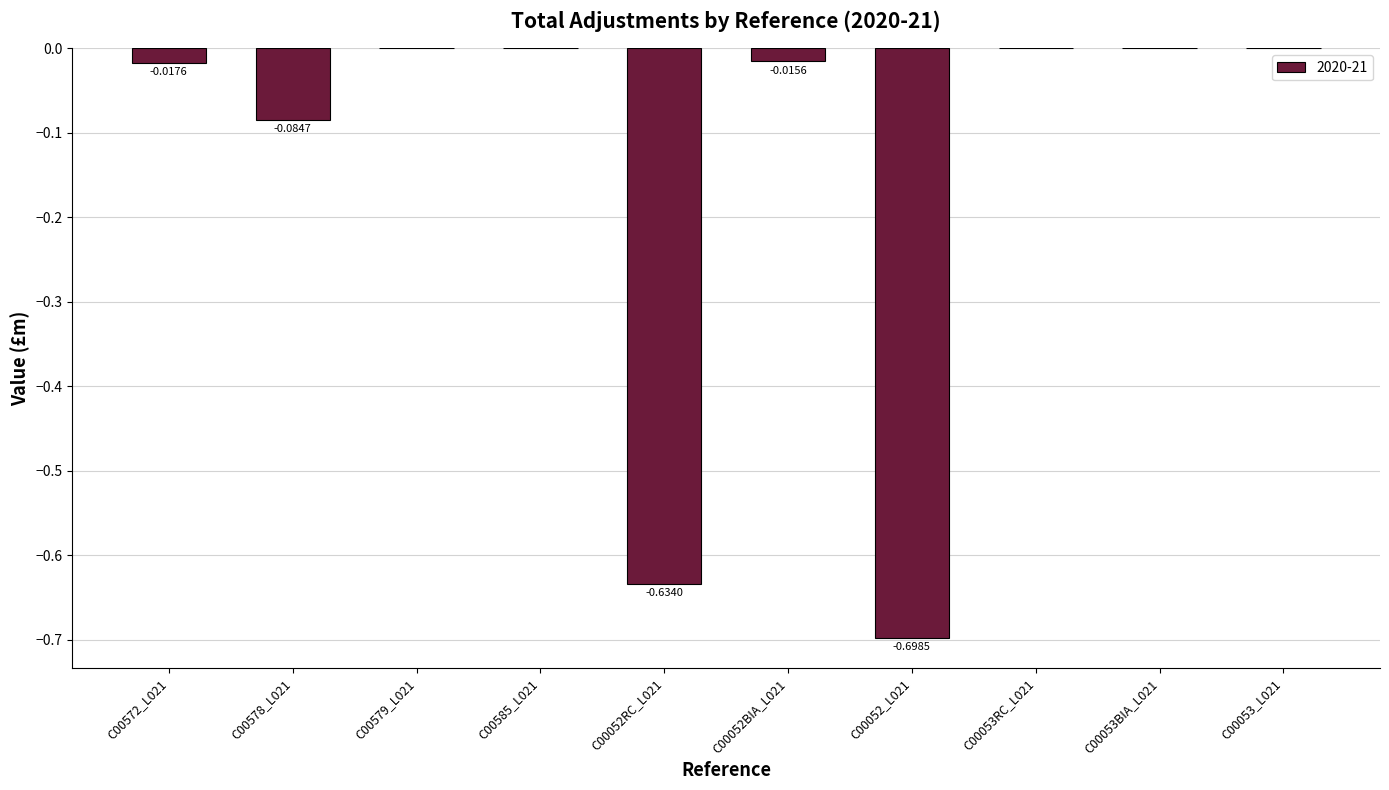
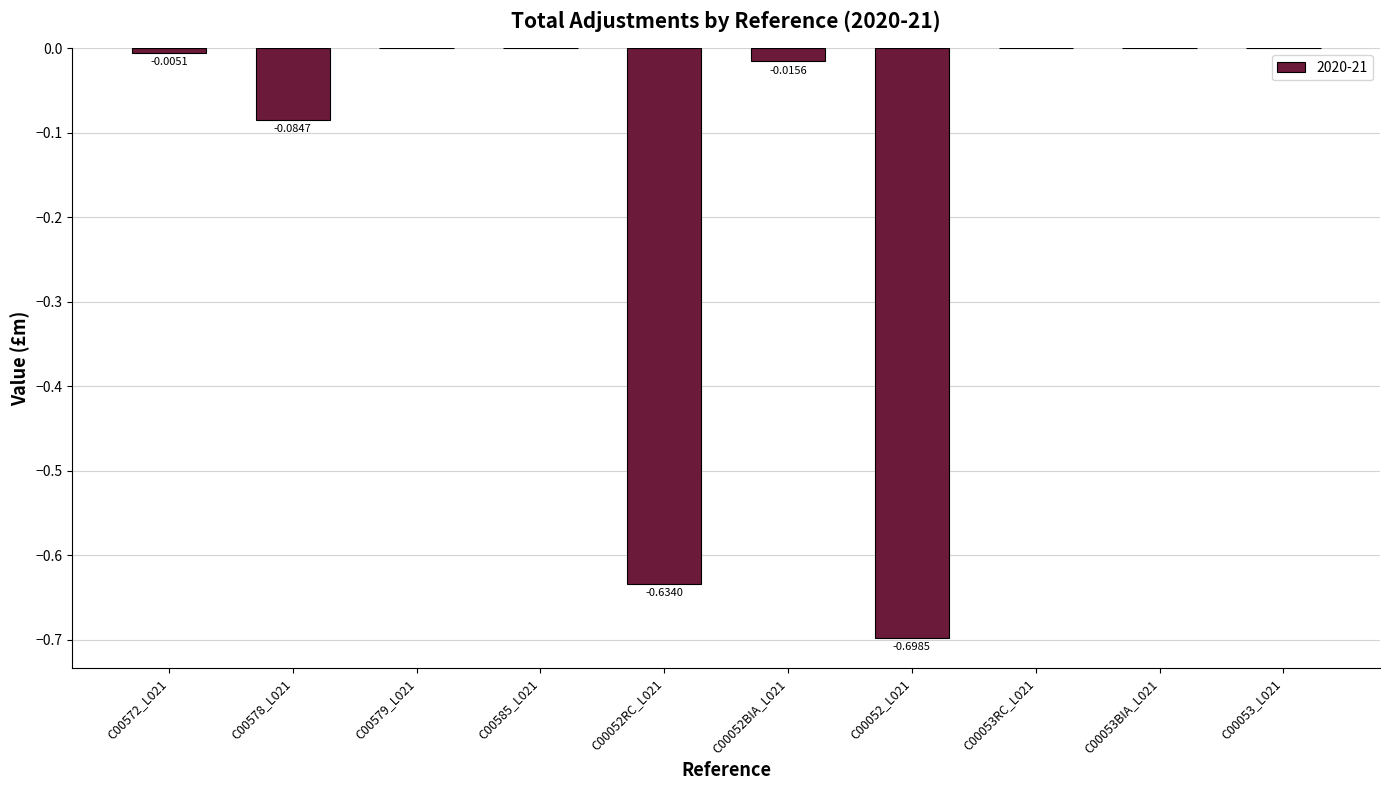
C00572_L021: -0.0176 -> -0.0051
